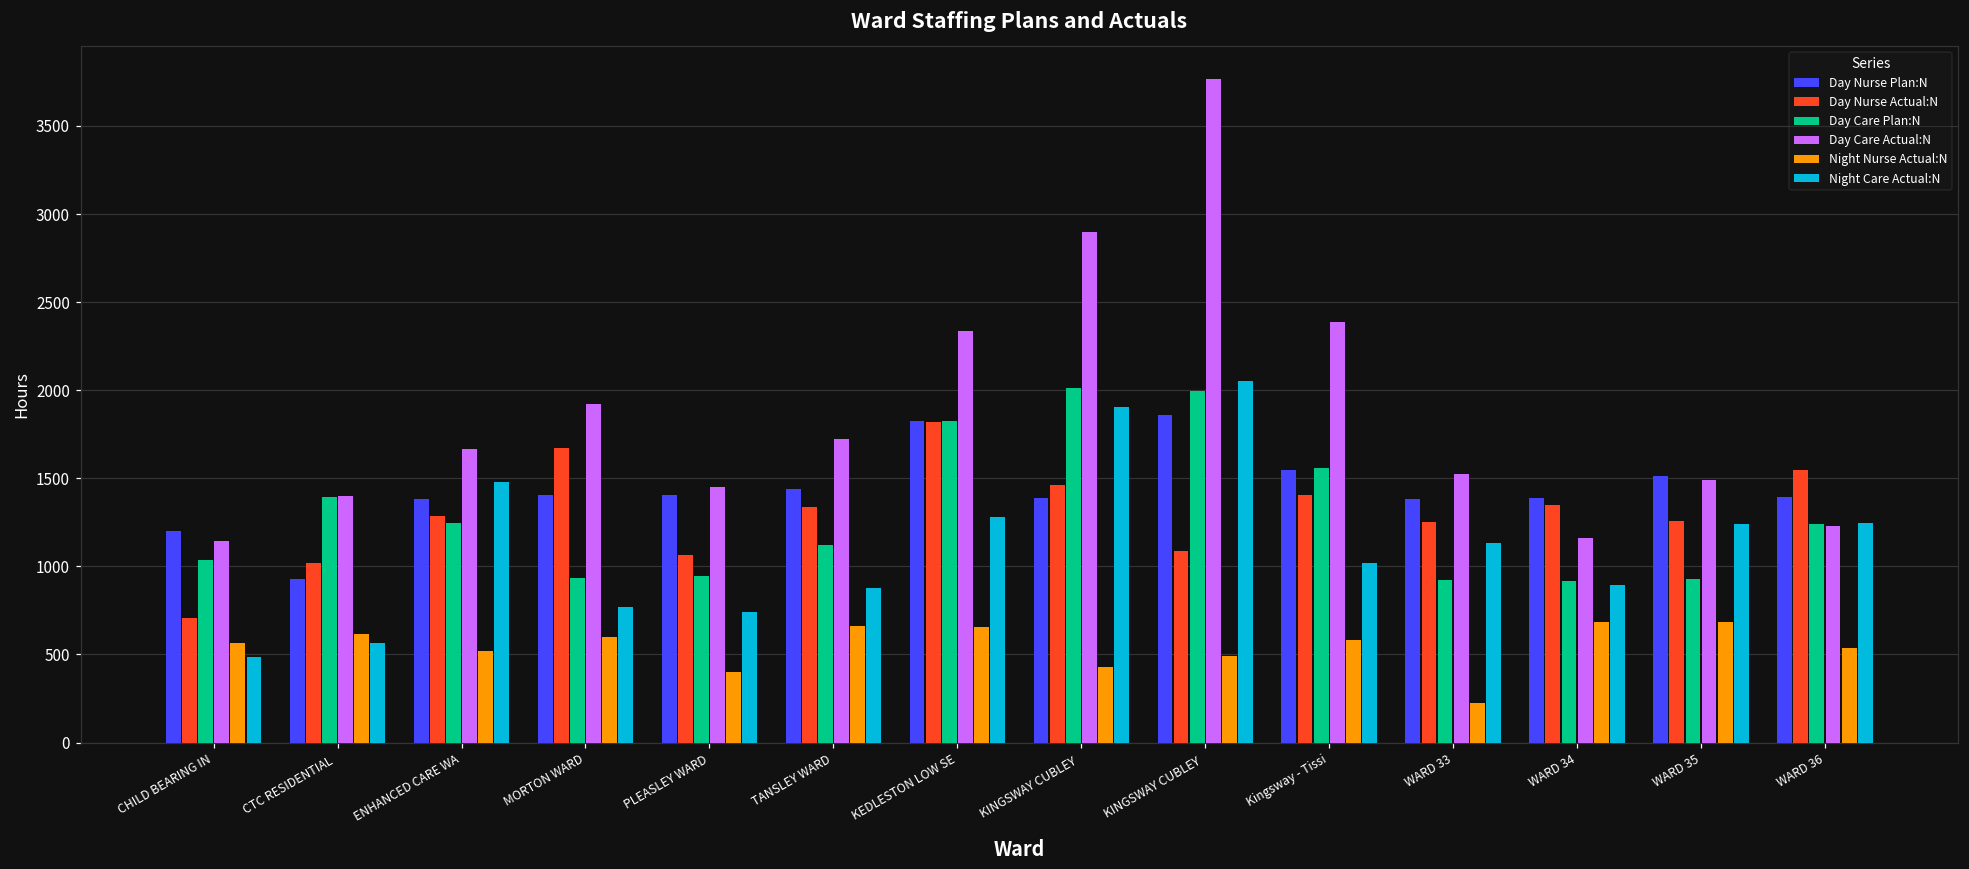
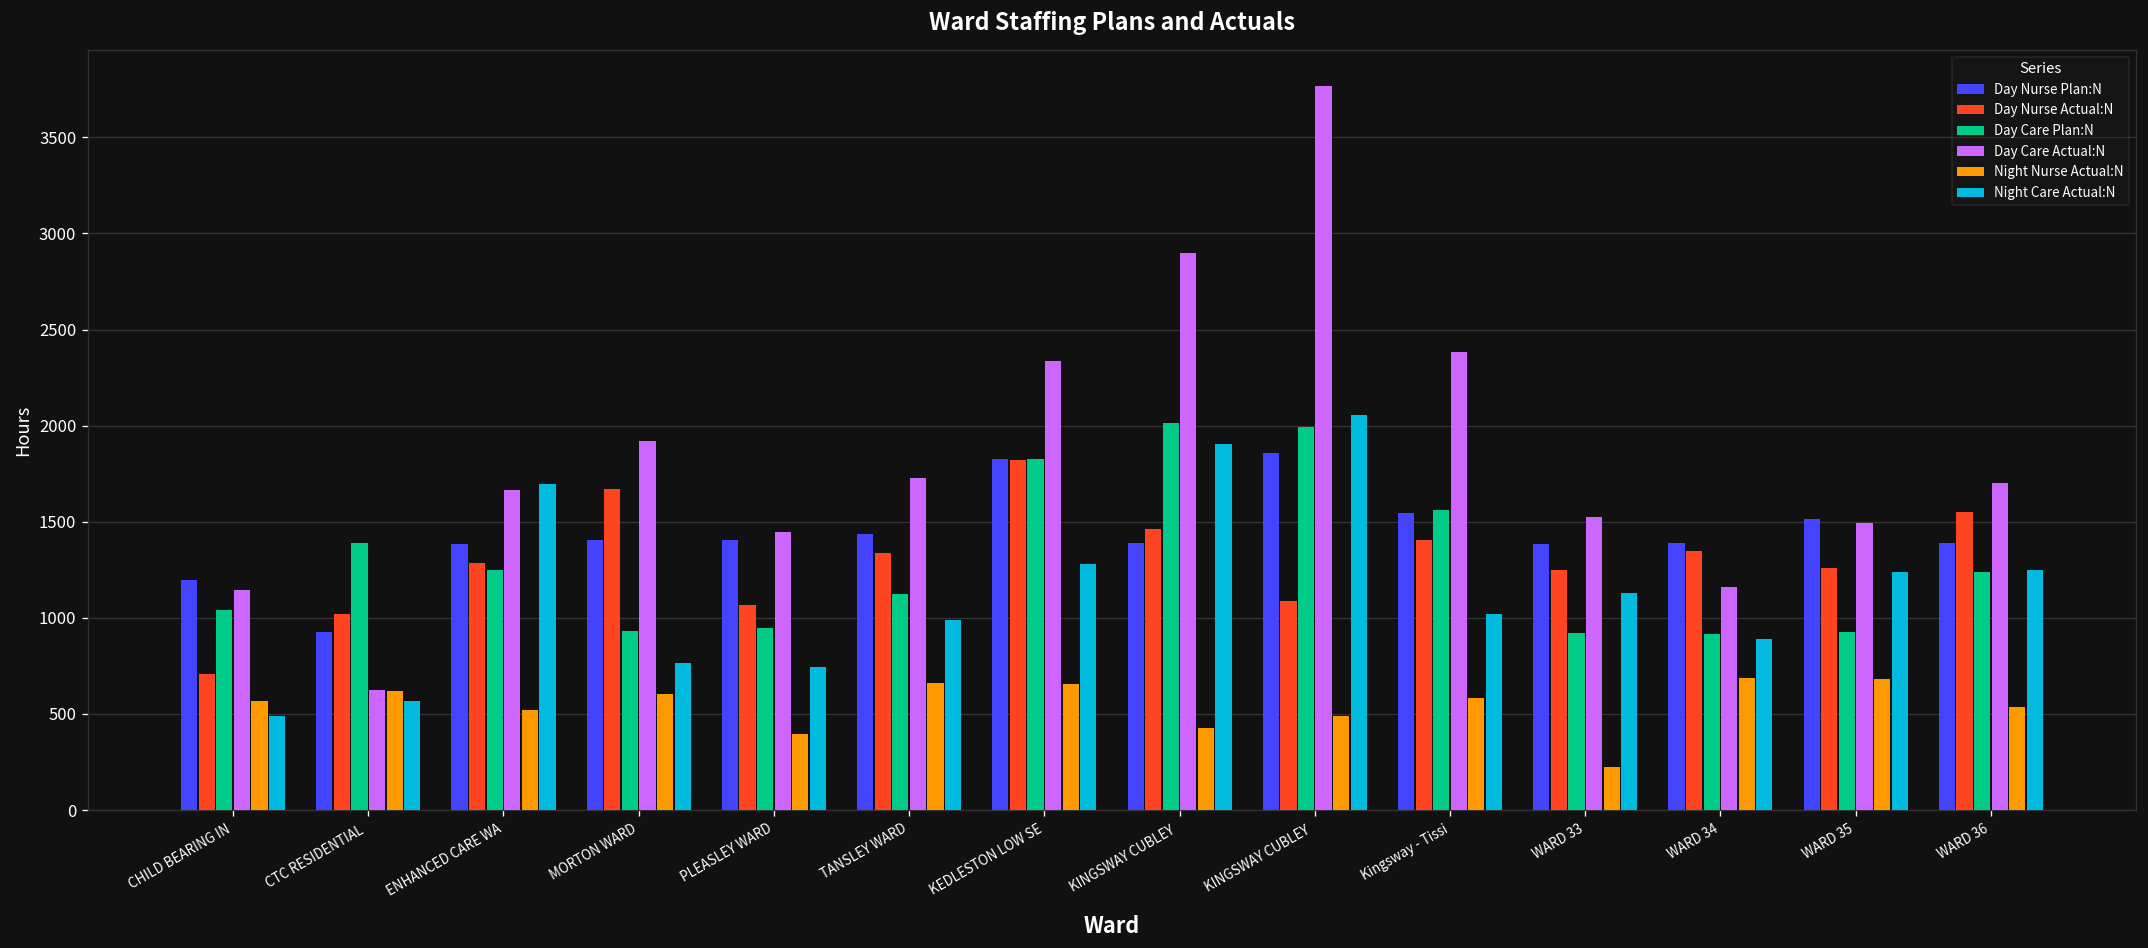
Day Care Actual:N, CTC RESIDENTIAL: 1400 -> 620
Night Care Actual:N, ENHANCED CARE WA: 1480 -> 1700
Night Care Actual:N, TANSLEY WARD: 880 -> 990
Day Care Actual:N, WARD 36: 1230 -> 1700
